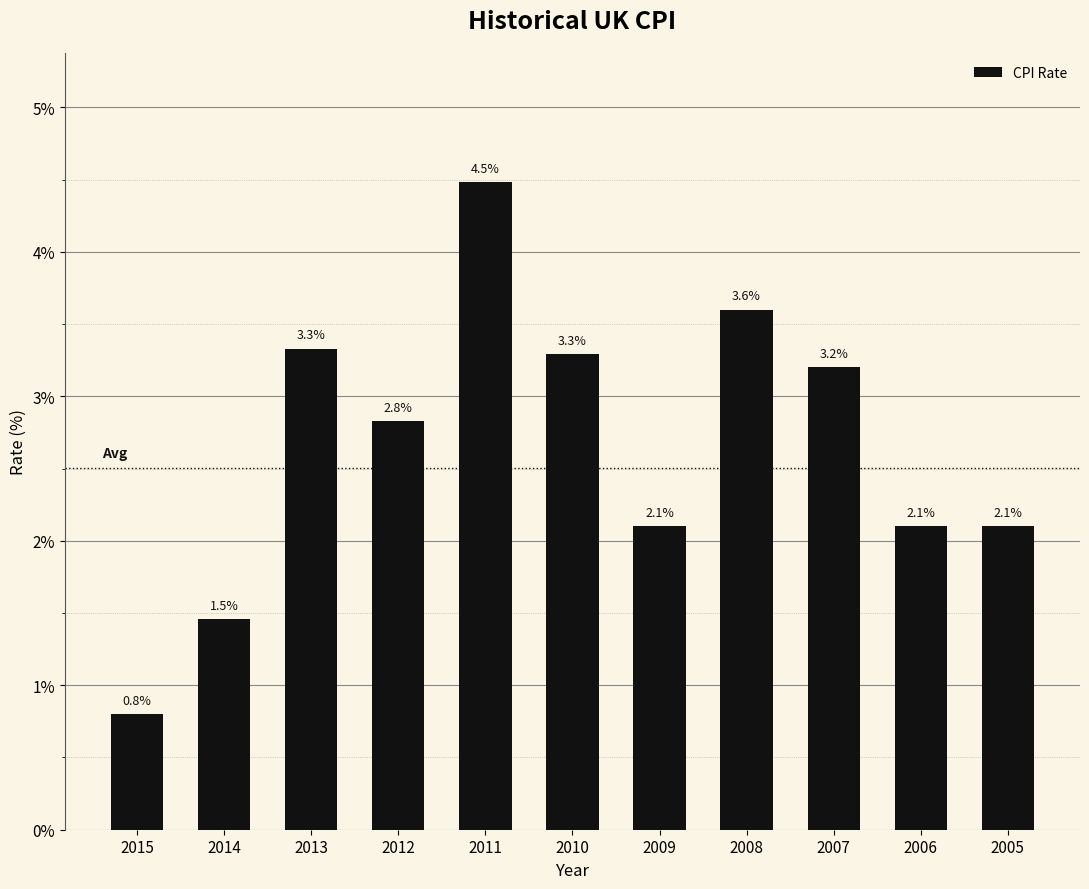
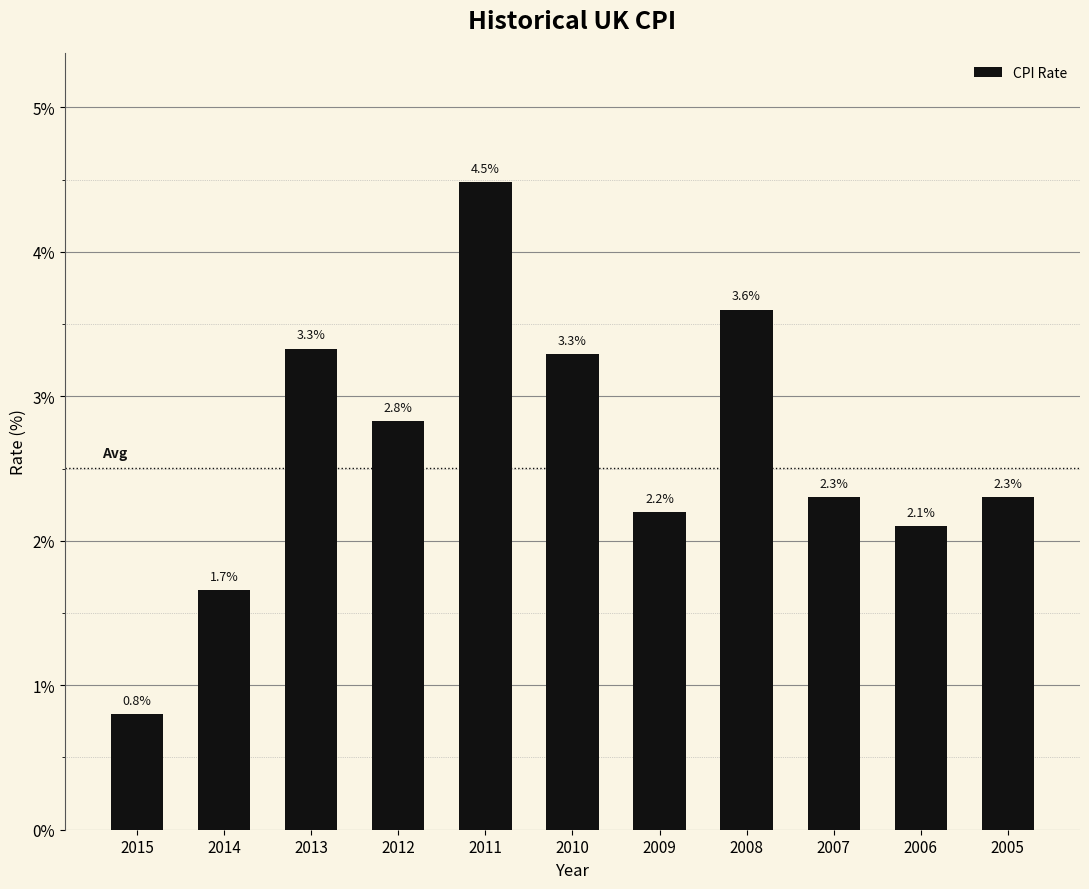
2014: 1.5% -> 1.7%
2009: 2.1% -> 2.2%
2007: 3.2% -> 2.3%
2005: 2.1% -> 2.3%
